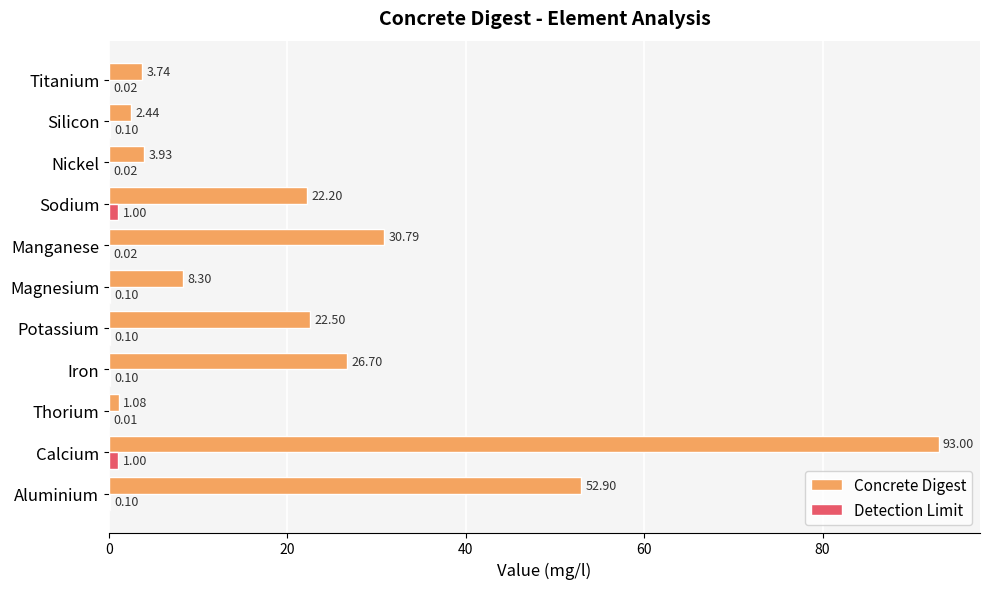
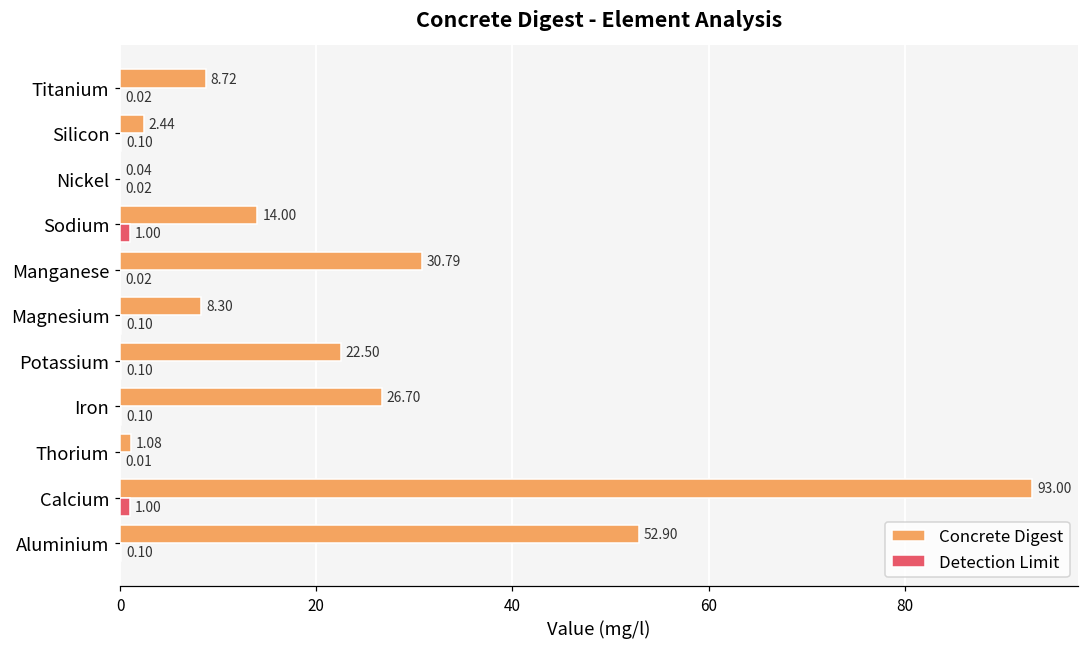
Concrete Digest, Titanium: 3.74 -> 8.72
Concrete Digest, Nickel: 3.93 -> 0.04
Concrete Digest, Sodium: 22.20 -> 14.00
